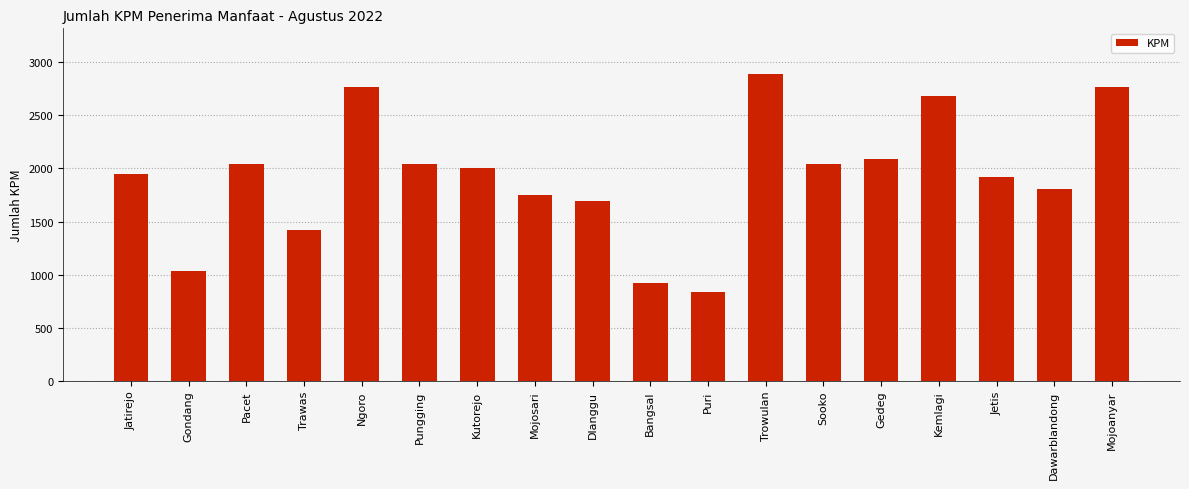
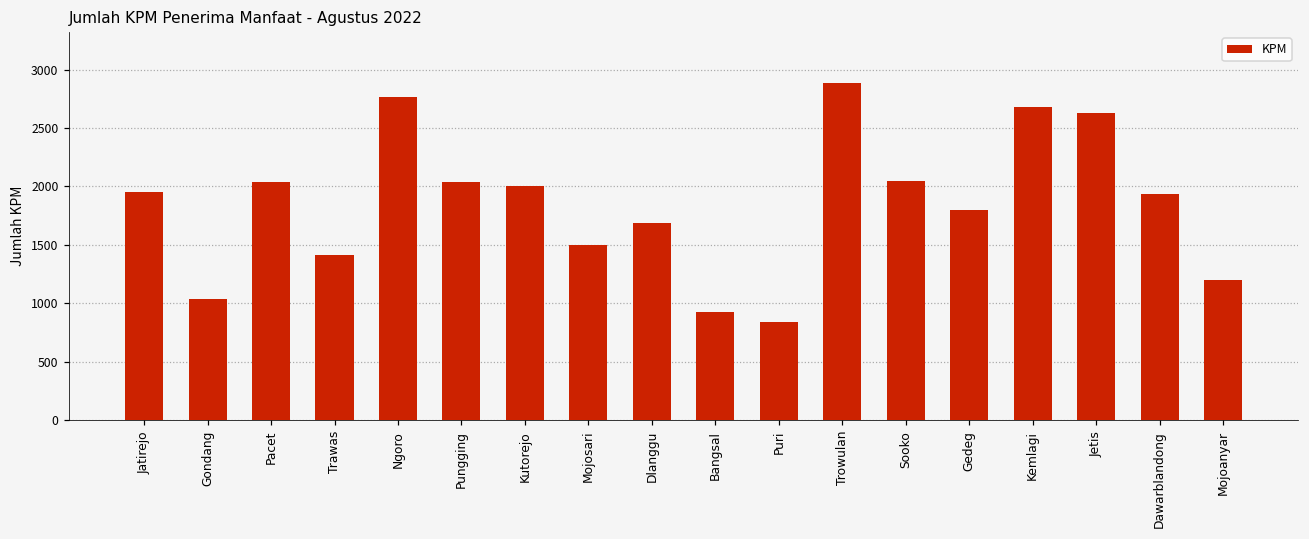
Mojosari: 1750 -> 1500
Gedeg: 2090 -> 1800
Jetis: 1920 -> 2630
Dawarblandong: 1810 -> 1940
Mojoanyar: 2770 -> 1200
